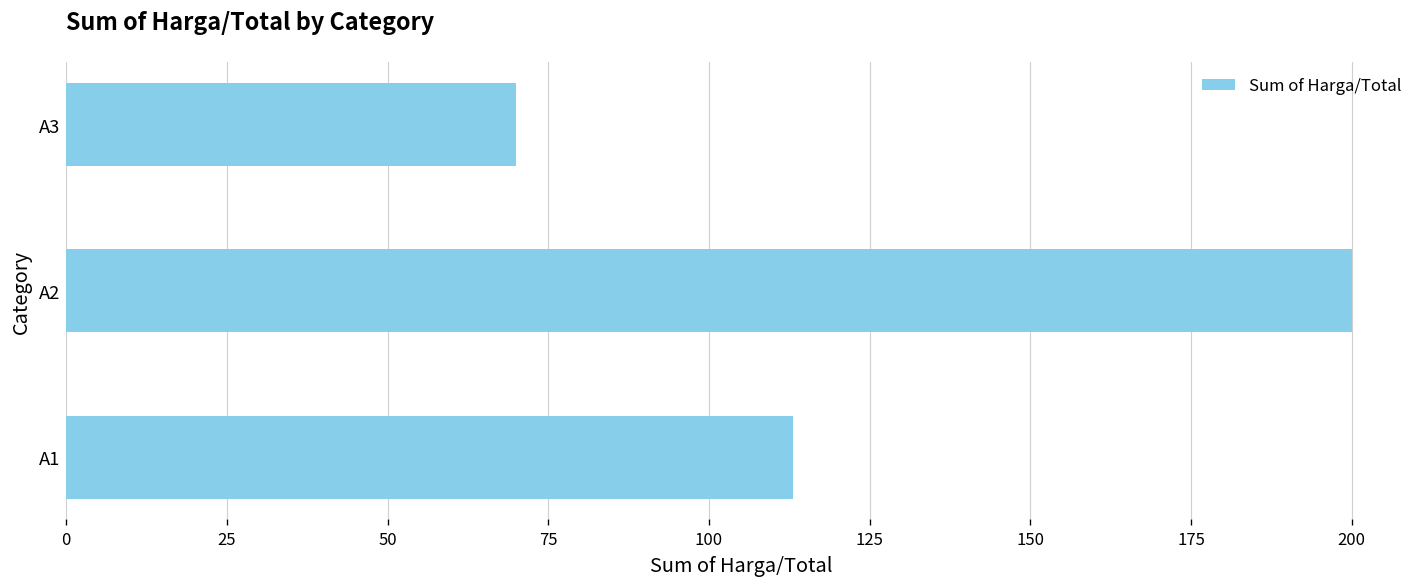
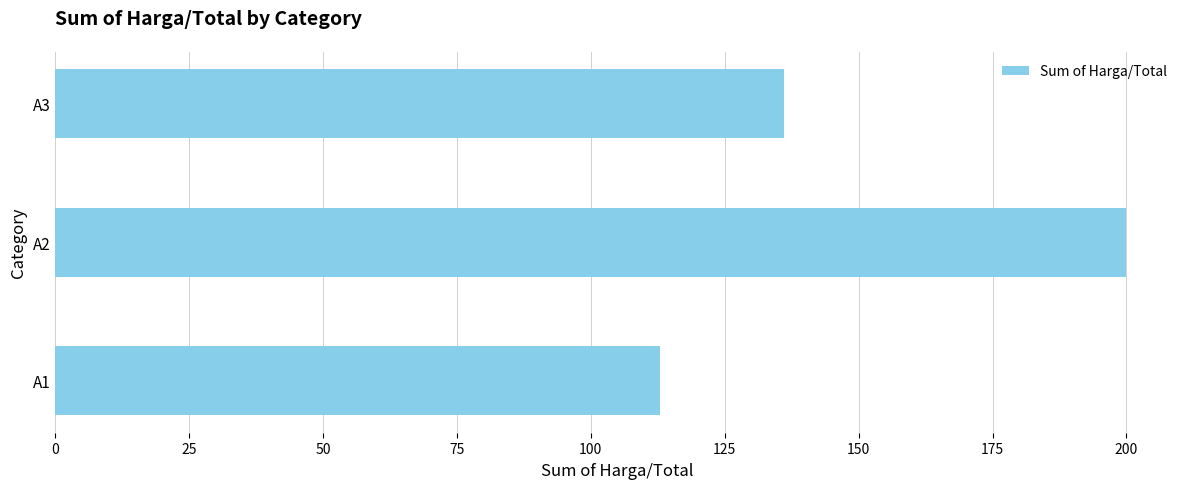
A3: 70 -> 136
